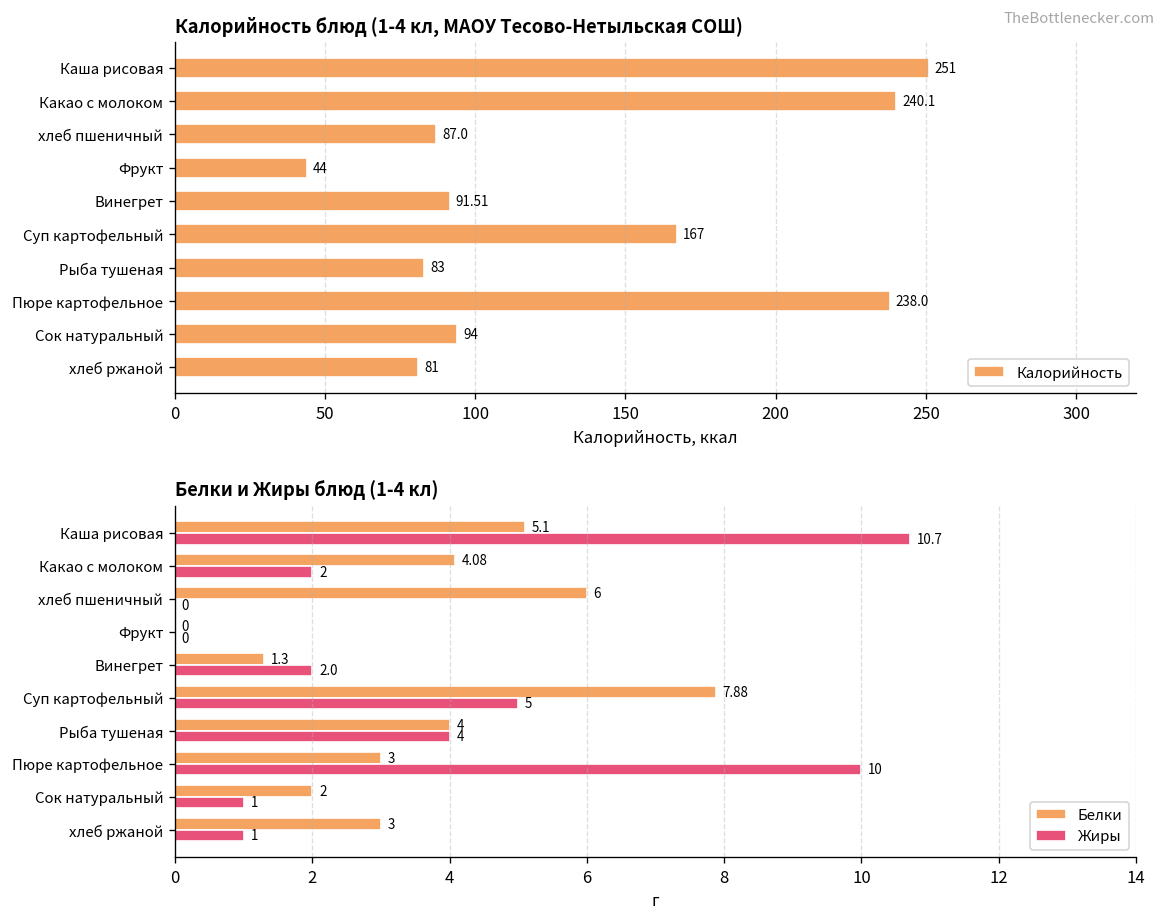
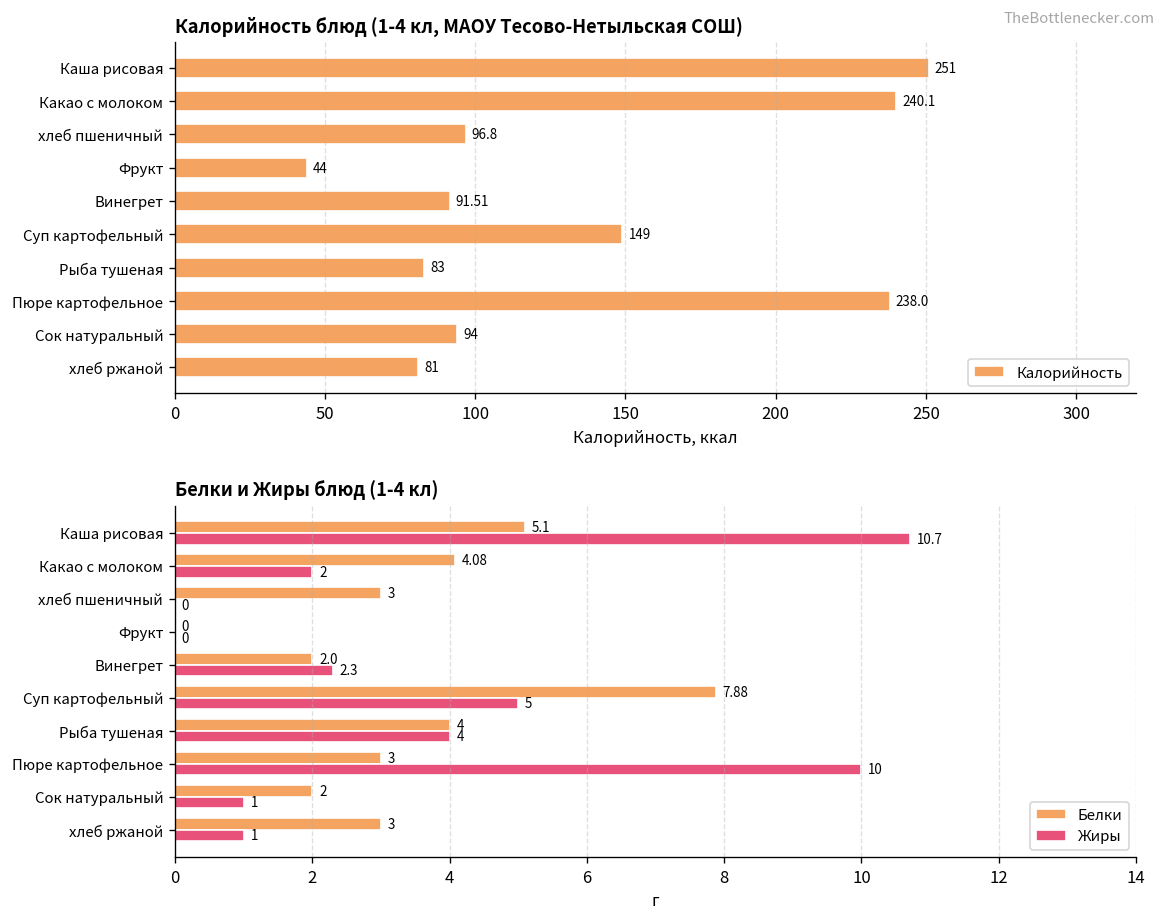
Калорийность блюд (1-4 кл, МАОУ Тесово-Нетыльская СОШ), хлеб пшеничный: 87.0 -> 96.8
Калорийность блюд (1-4 кл, МАОУ Тесово-Нетыльская СОШ), Суп картофельный: 167 -> 149
Белки и Жиры блюд (1-4 кл), Белки, хлеб пшеничный: 6 -> 3
Белки и Жиры блюд (1-4 кл), Белки, Винегрет: 1.3 -> 2.0
Белки и Жиры блюд (1-4 кл), Жиры, Винегрет: 2.0 -> 2.3
